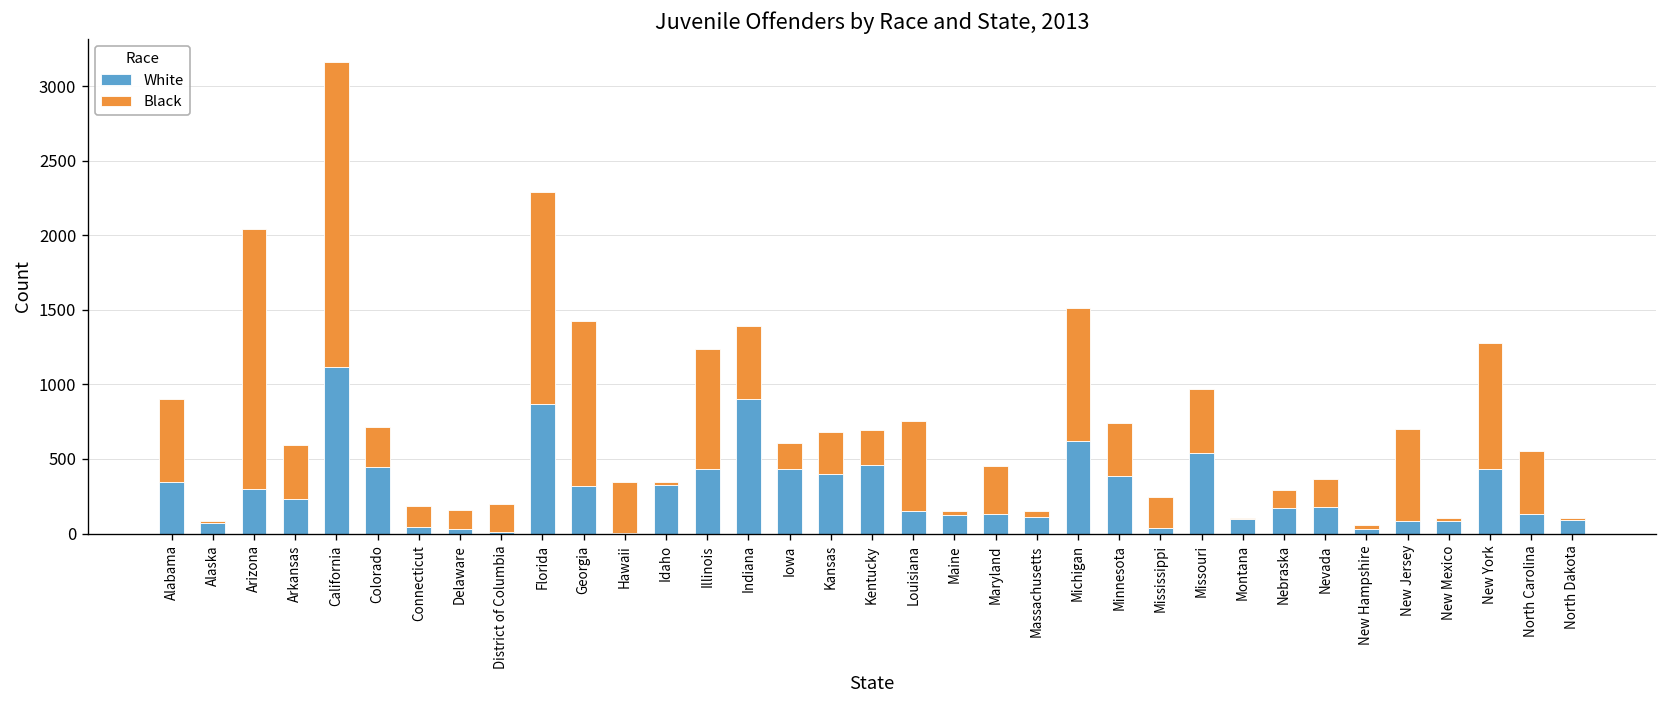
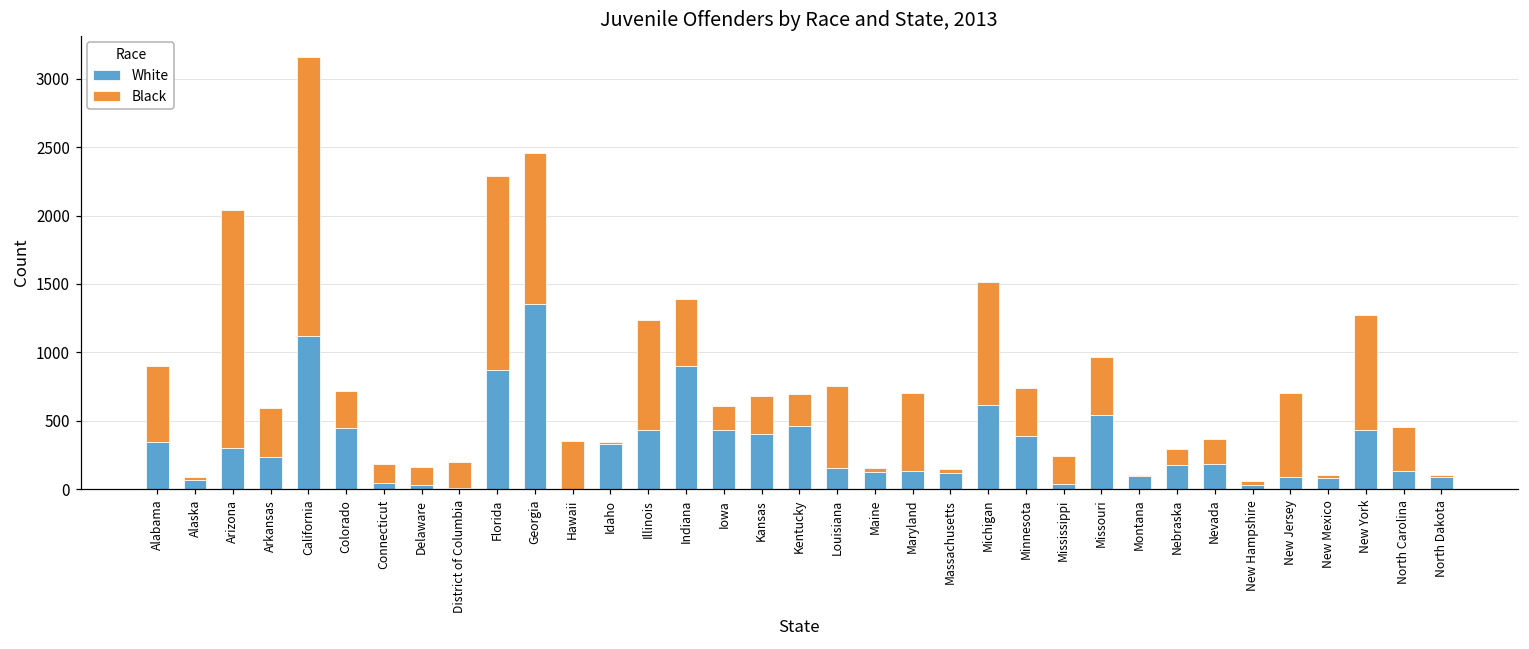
White, Georgia: 320 -> 1350
Black, Maryland: 320 -> 570
Black, North Carolina: 420 -> 320
